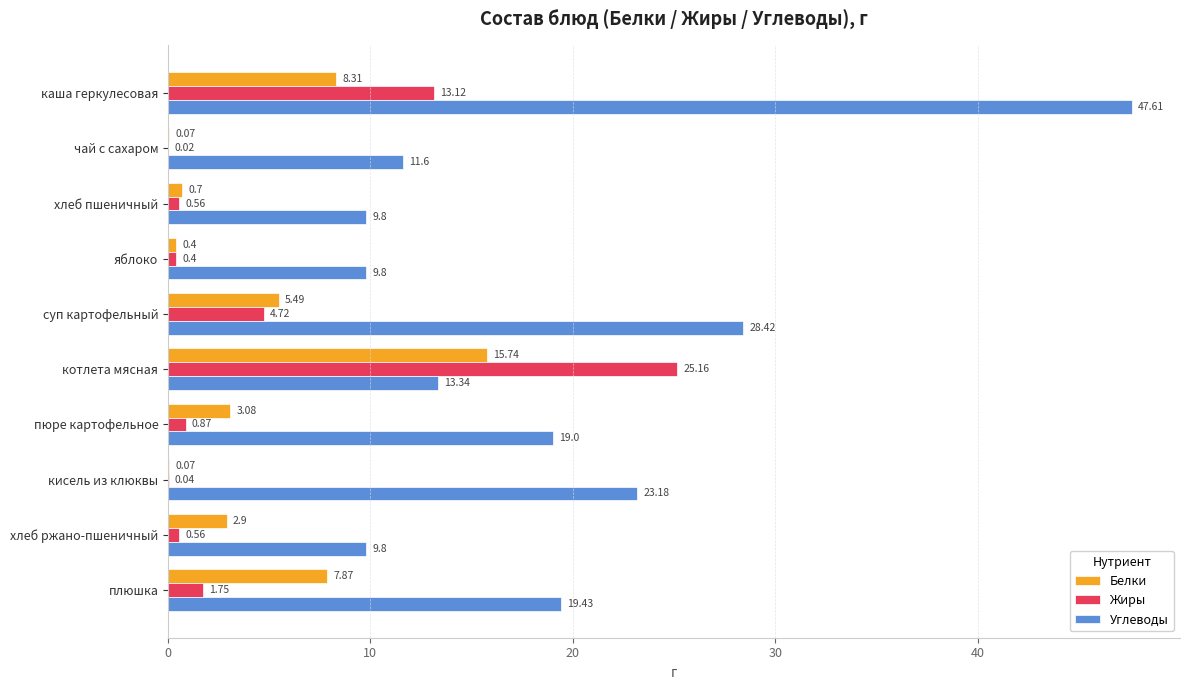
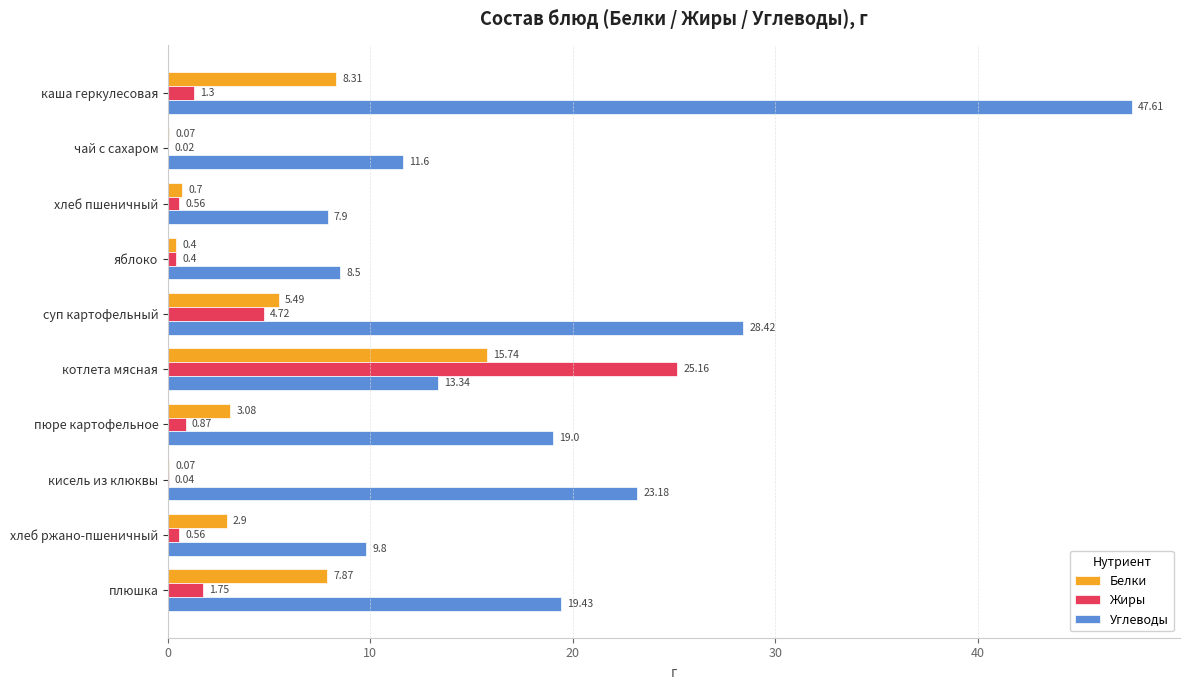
Жиры, каша геркулесовая: 13.12 -> 1.3
Углеводы, хлеб пшеничный: 9.8 -> 7.9
Углеводы, яблоко: 9.8 -> 8.5
